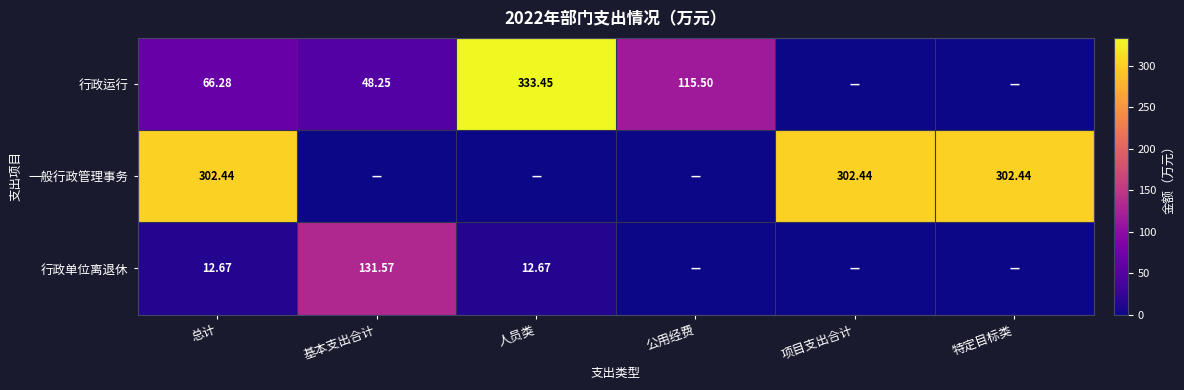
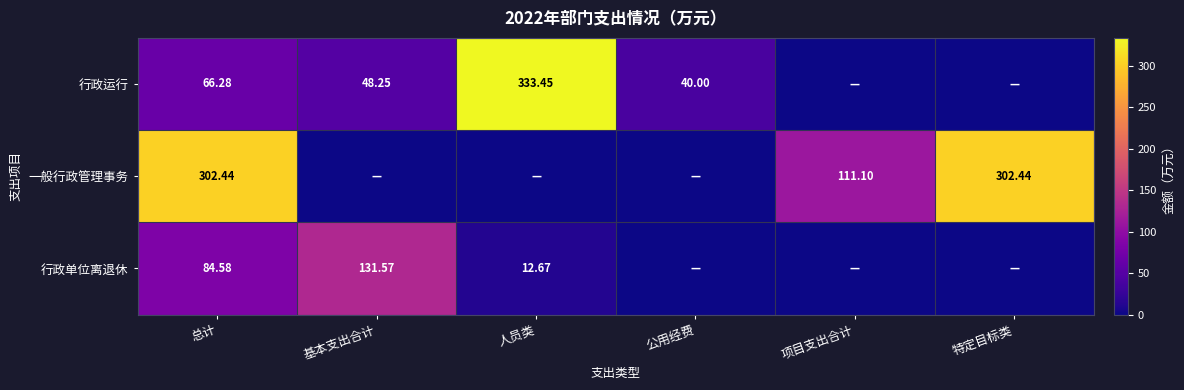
行政运行, 公用经费: 115.50 -> 40.00
一般行政管理事务, 项目支出合计: 302.44 -> 111.10
行政单位离退休, 总计: 12.67 -> 84.58
